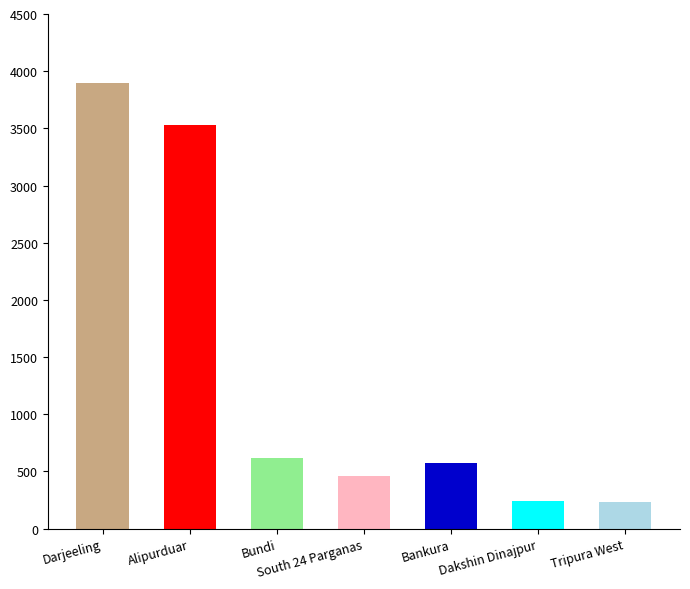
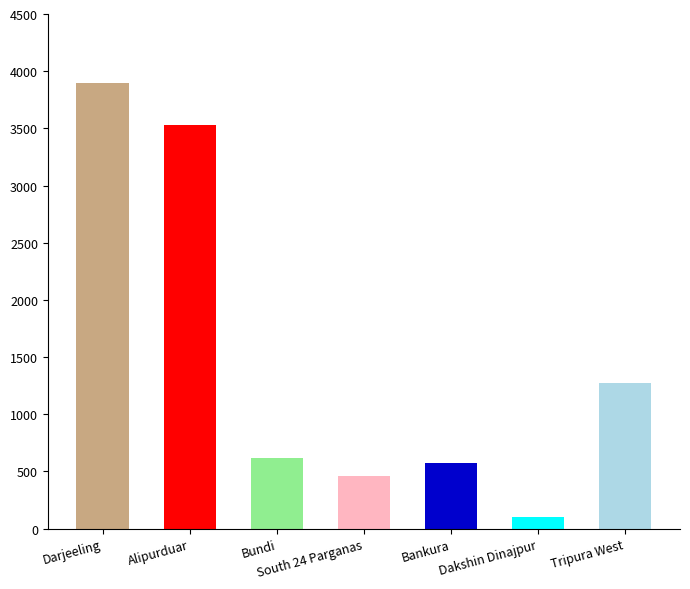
Dakshin Dinajpur: 240 -> 100
Tripura West: 230 -> 1270
